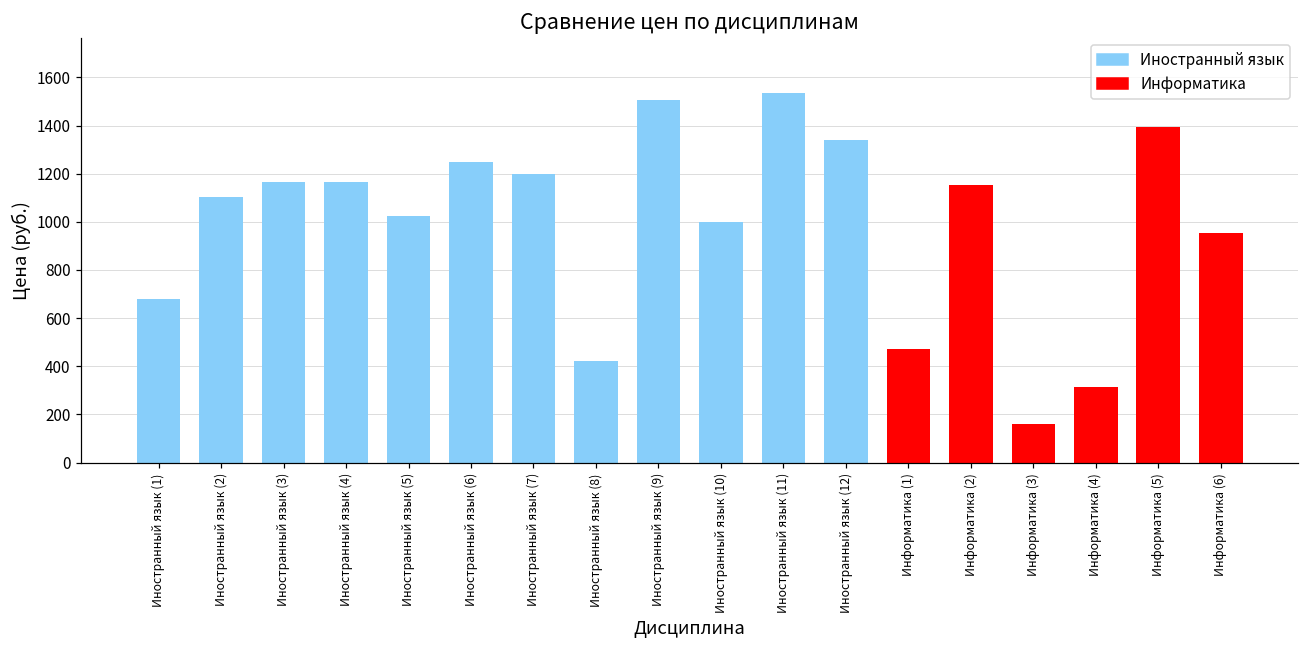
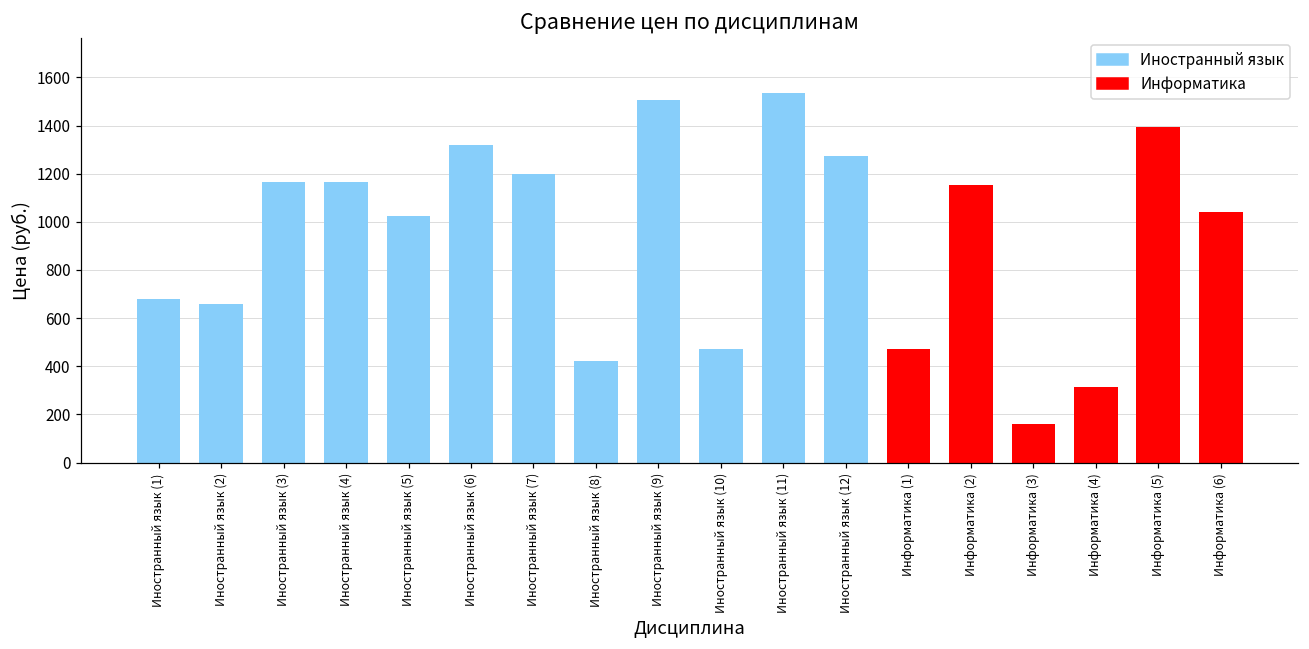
Иностранный язык (2): 1100 -> 660
Иностранный язык (6): 1250 -> 1320
Иностранный язык (10): 1000 -> 470
Иностранный язык (12): 1340 -> 1270
Информатика (6): 950 -> 1040
